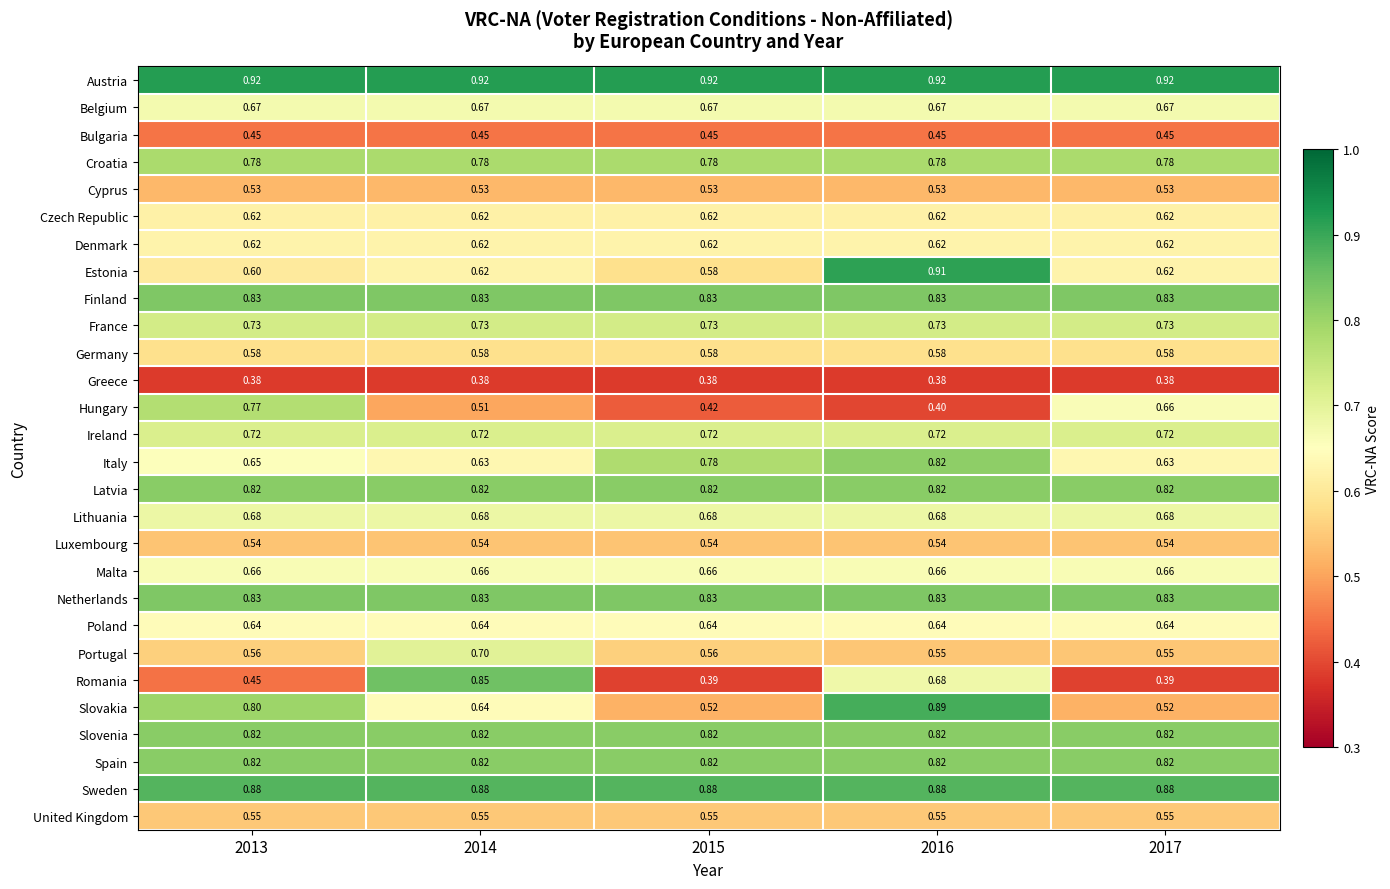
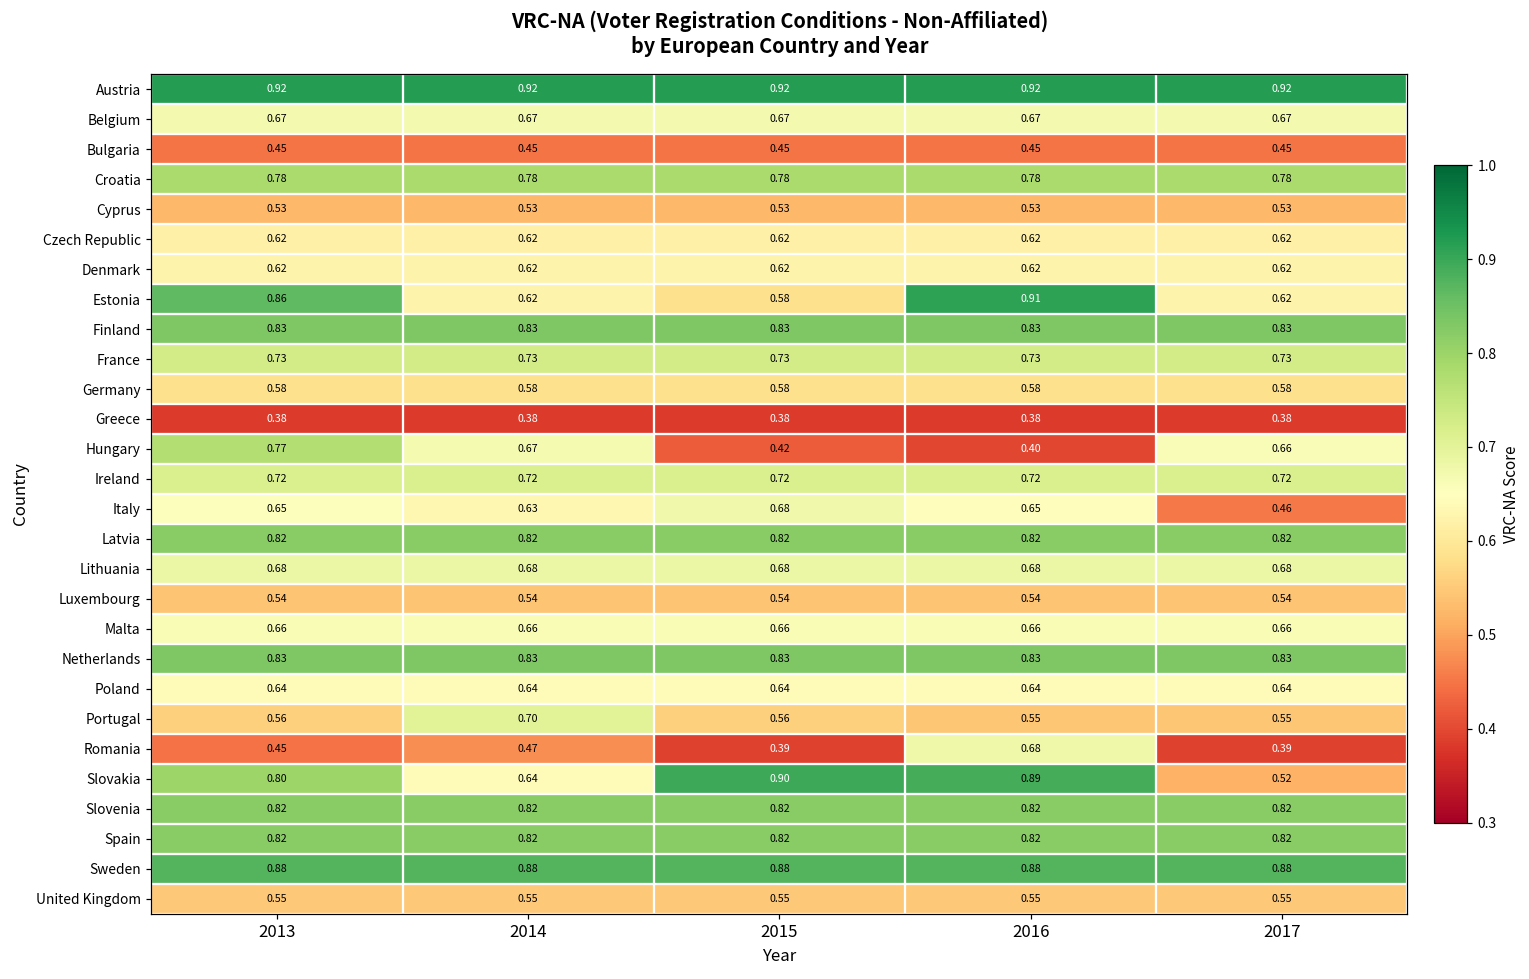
Estonia, 2013: 0.60 -> 0.86
Hungary, 2014: 0.51 -> 0.67
Italy, 2015: 0.78 -> 0.68
Italy, 2016: 0.82 -> 0.65
Italy, 2017: 0.63 -> 0.46
Romania, 2014: 0.85 -> 0.47
Slovakia, 2015: 0.52 -> 0.90
